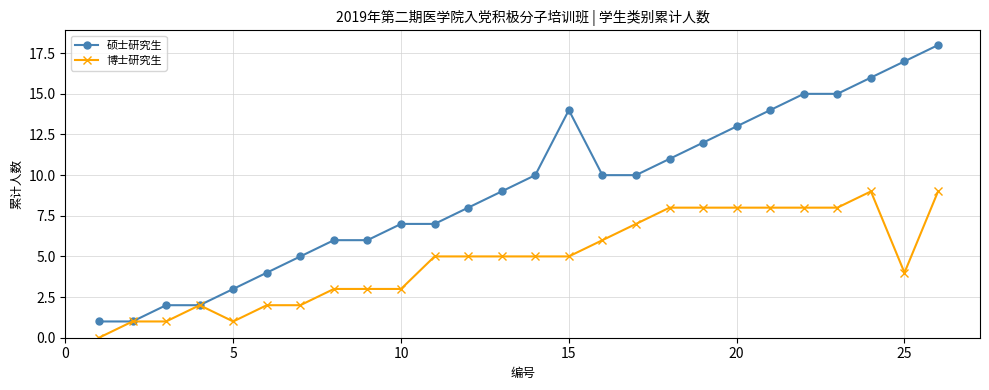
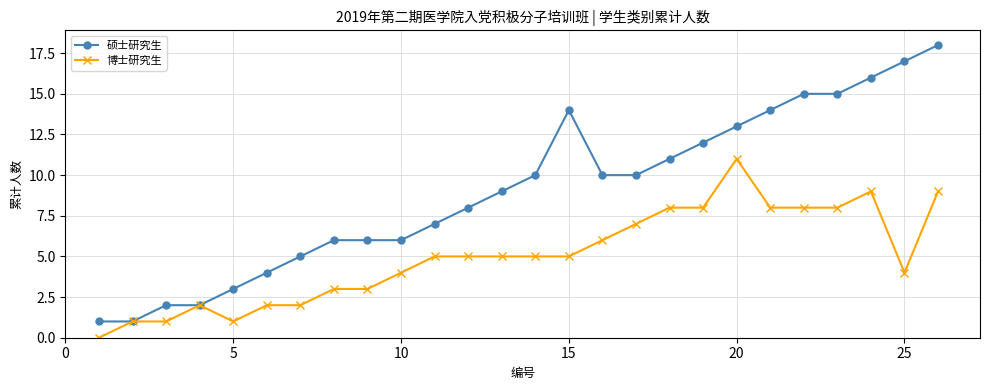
硕士研究生, 10: 7 -> 6
博士研究生, 10: 3 -> 4
博士研究生, 20: 8 -> 11
